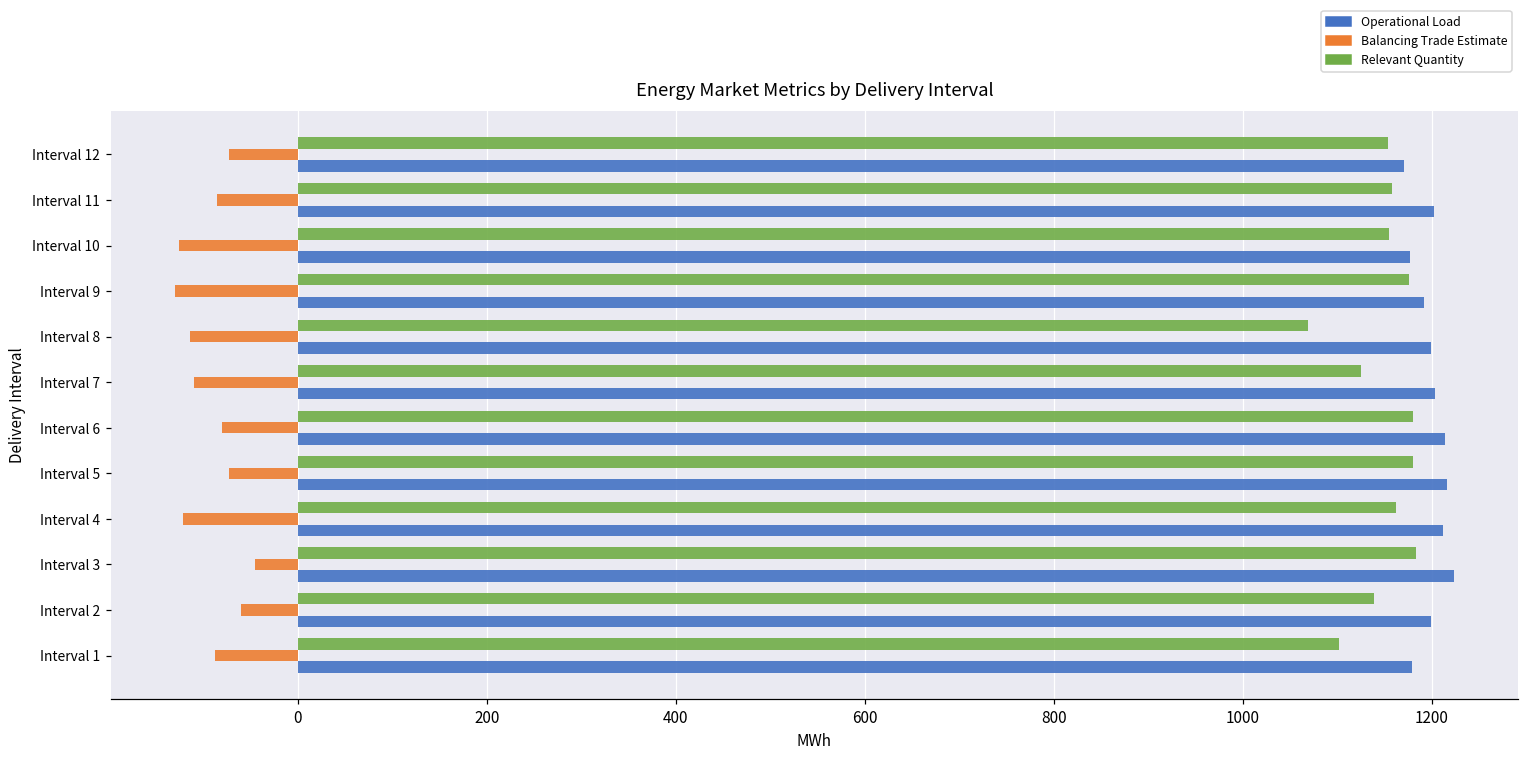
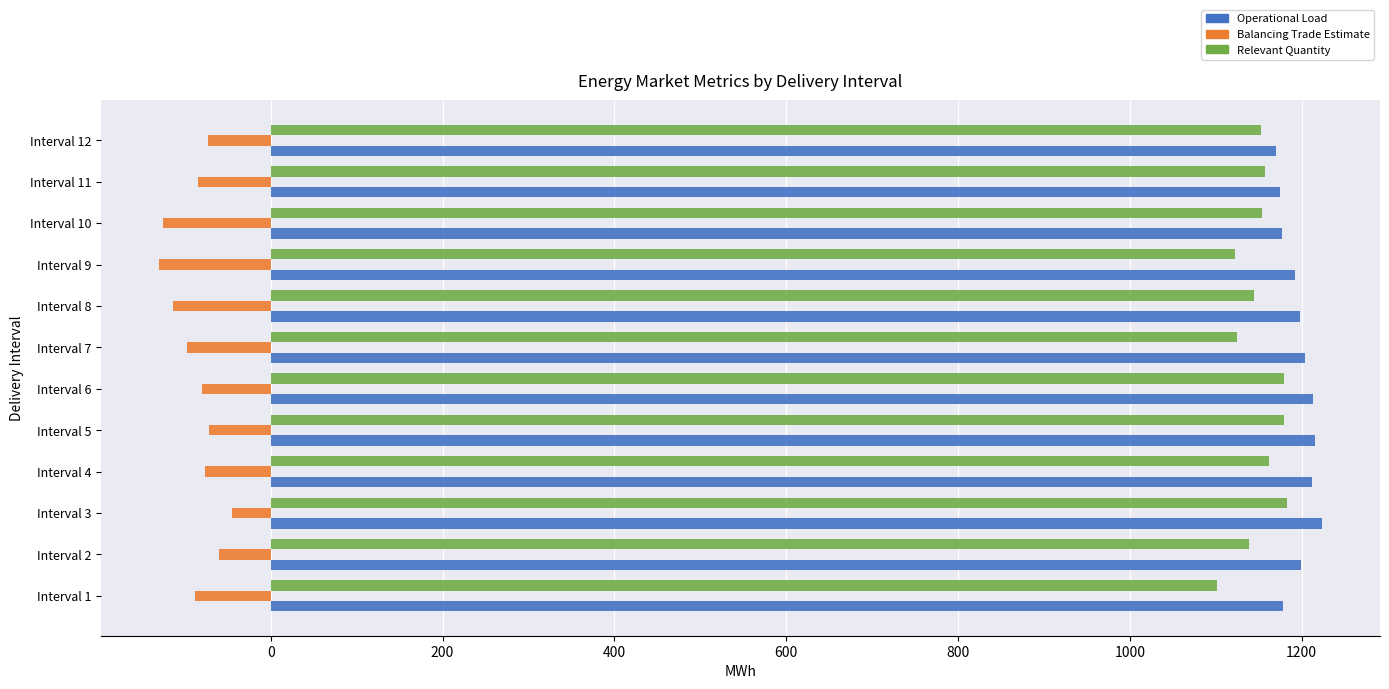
Operational Load, Interval 11: 1200 -> 1170
Relevant Quantity, Interval 9: 1180 -> 1120
Relevant Quantity, Interval 8: 1070 -> 1140
Balancing Trade Estimate, Interval 7: -110 -> -100
Balancing Trade Estimate, Interval 4: -120 -> -80
